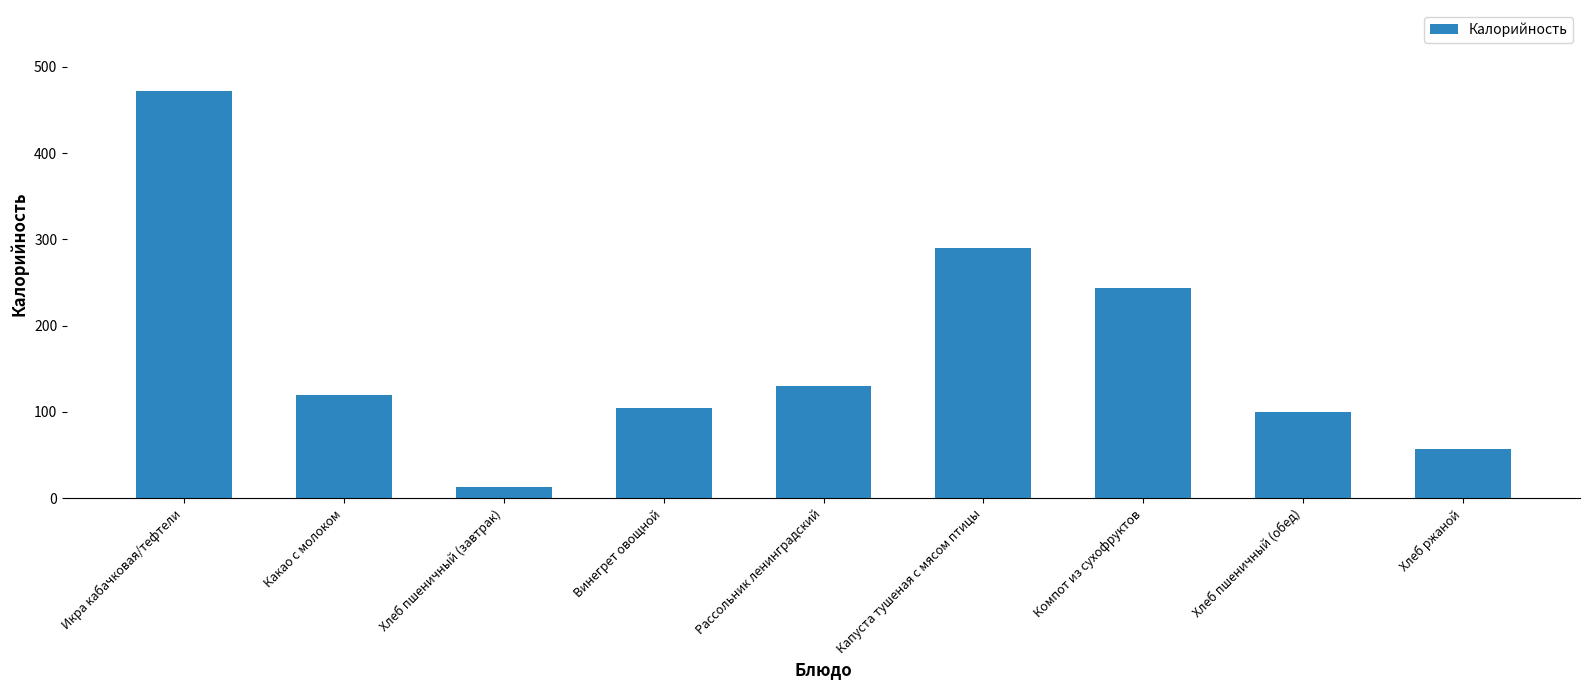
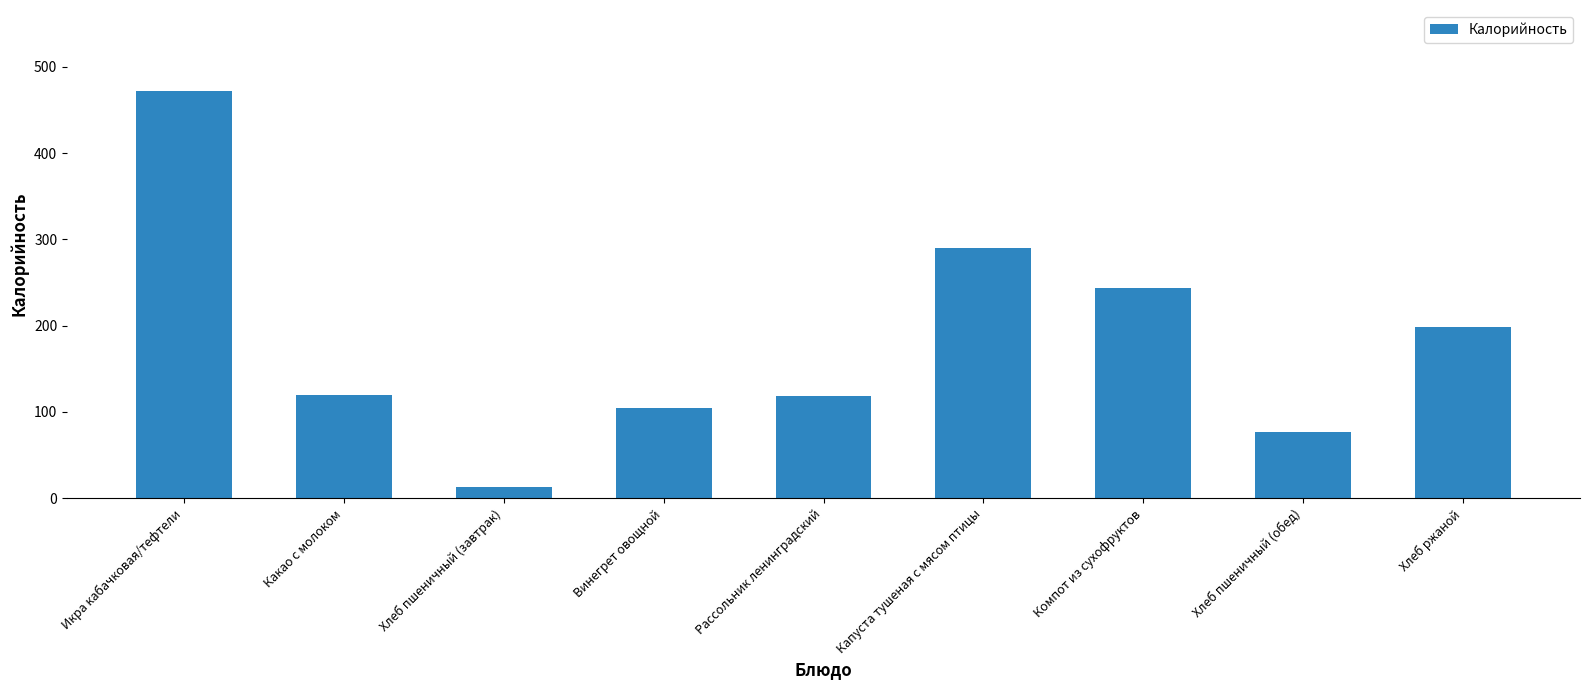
Рассольник ленинградский: 130 -> 120
Хлеб пшеничный (обед): 100 -> 80
Хлеб ржаной: 60 -> 200
